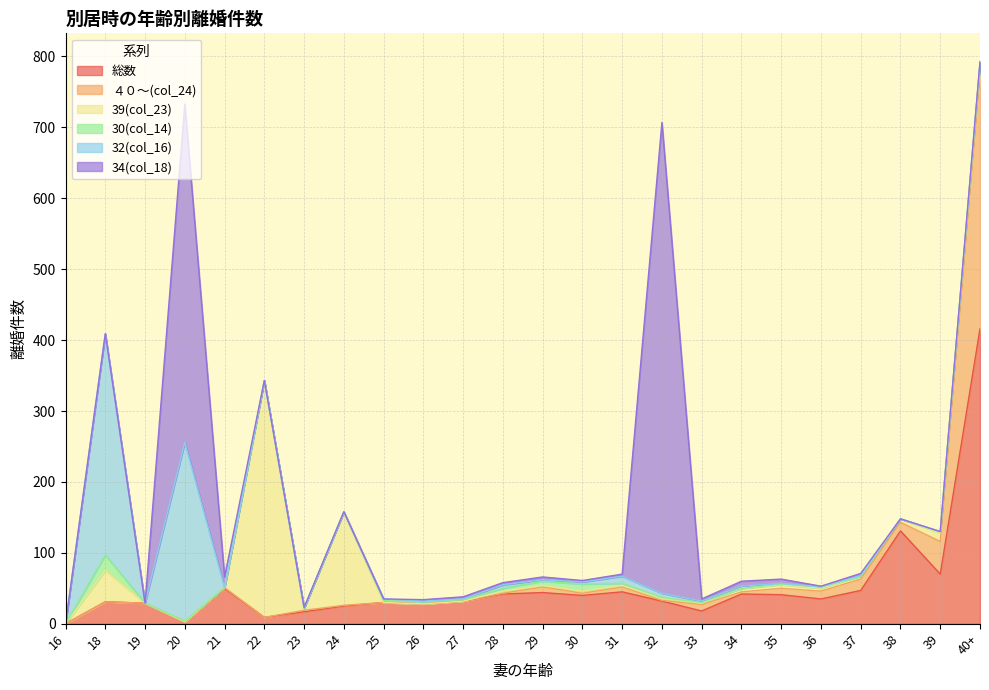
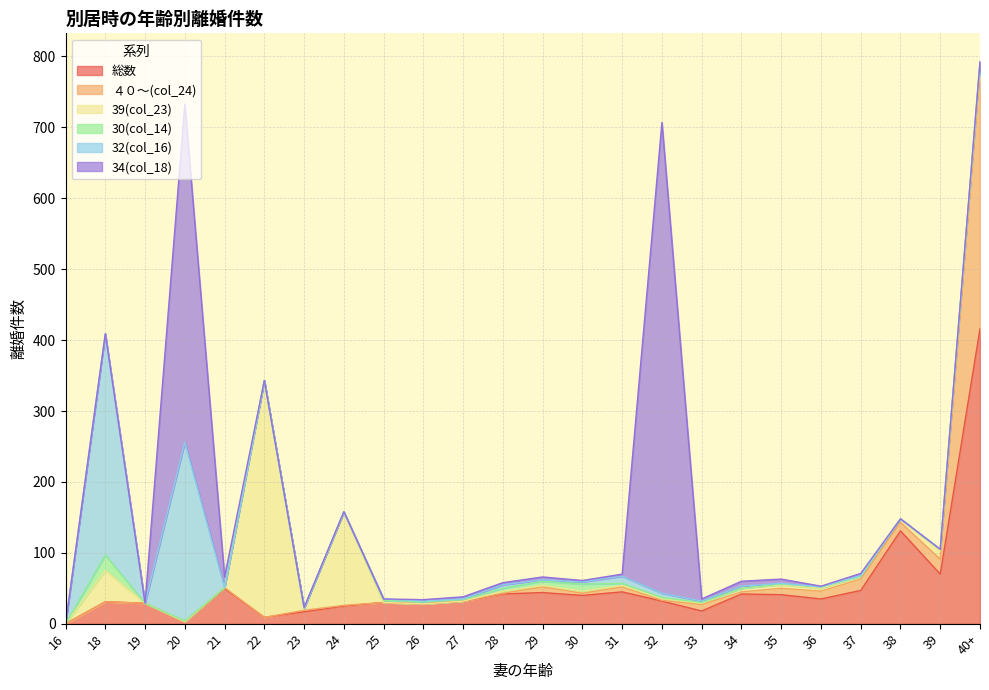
４０～(col_24), 39: 50 -> 20
